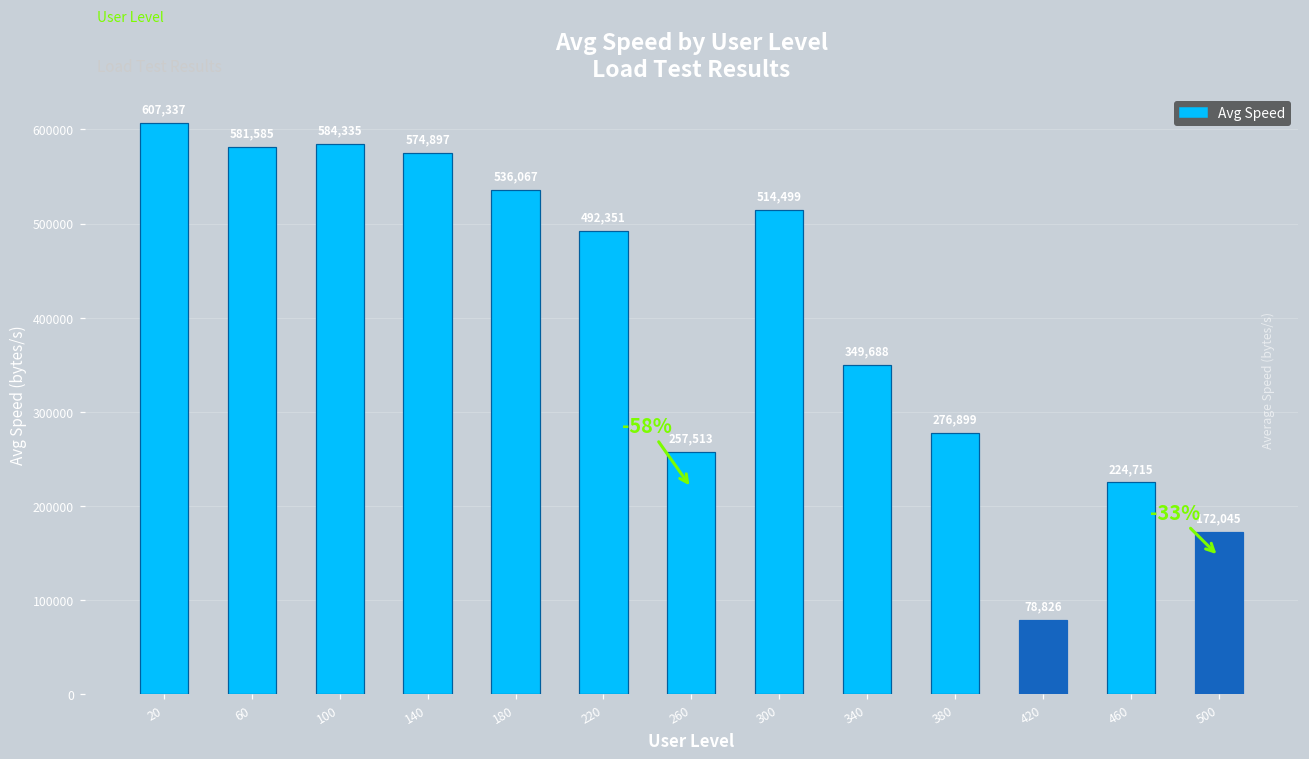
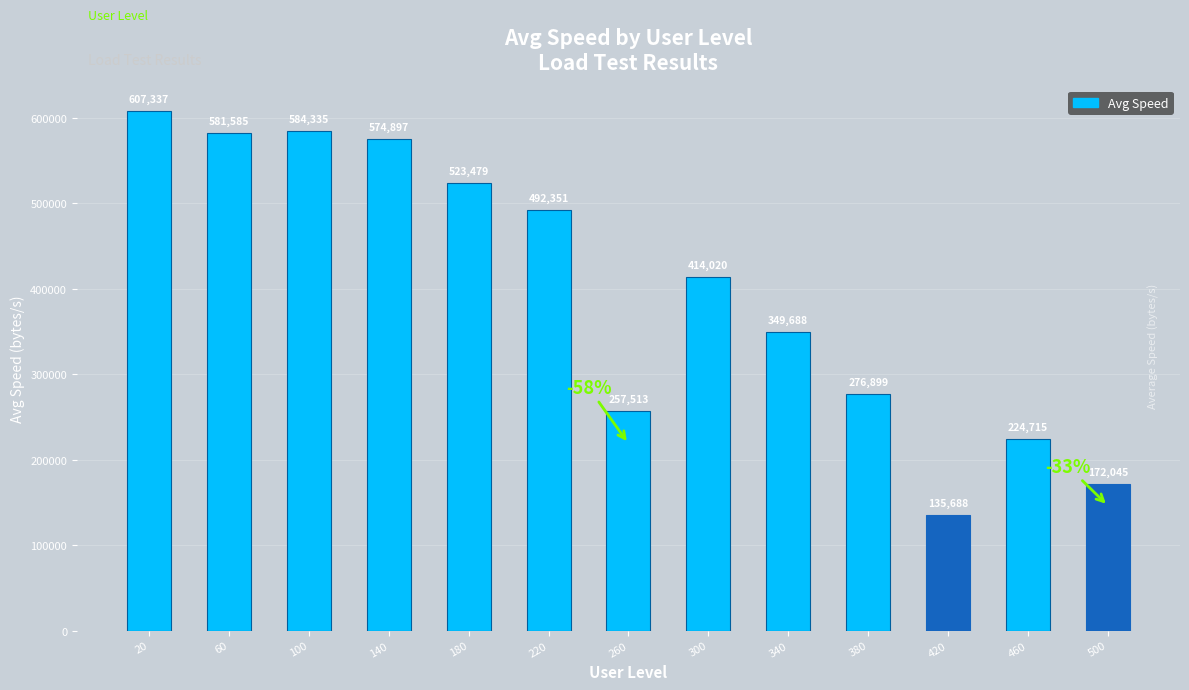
180: 536,067 -> 523,479
300: 514,499 -> 414,020
420: 78,826 -> 135,688
